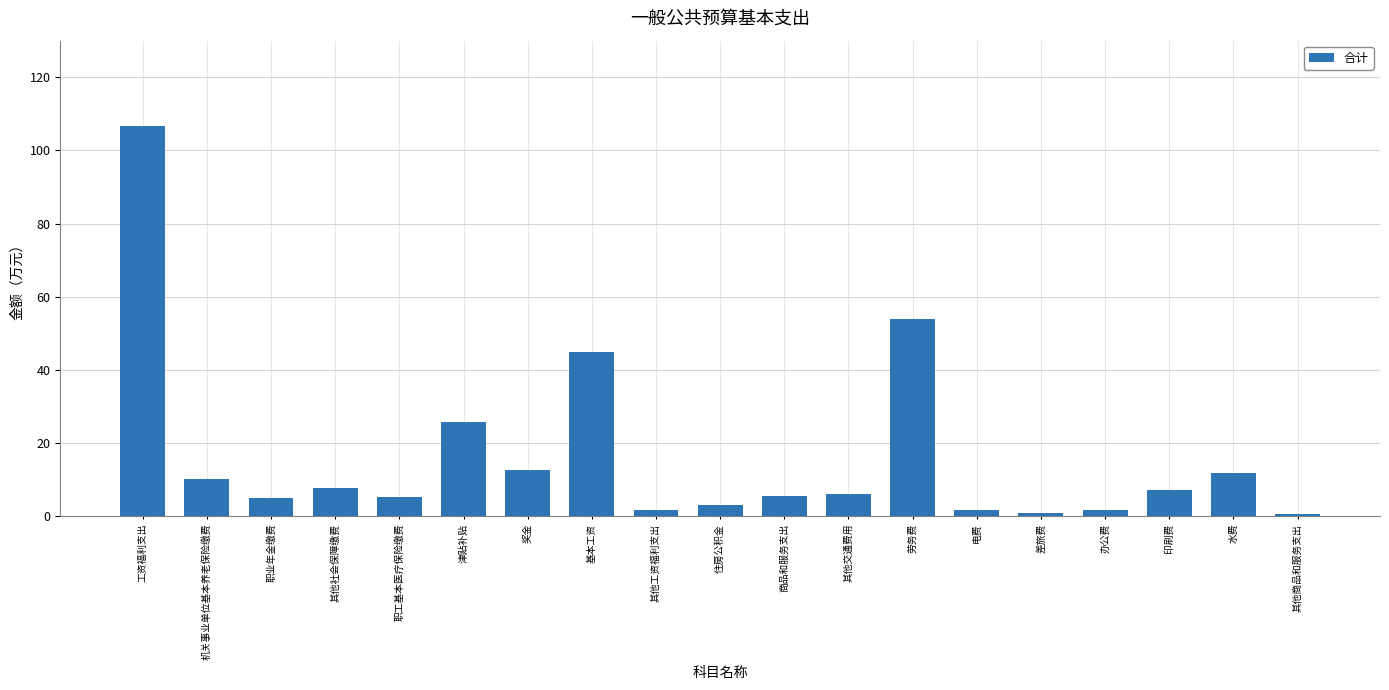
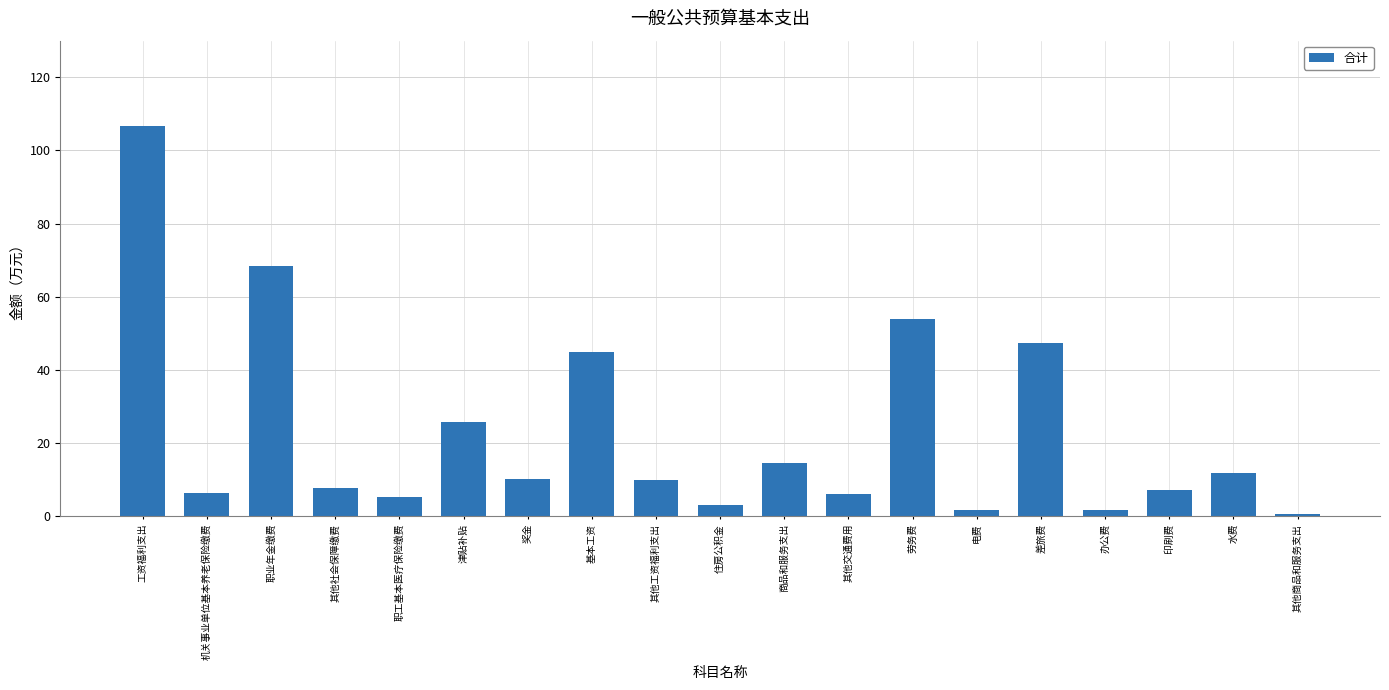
机关事业单位基本养老保险缴费: 10 -> 6
职业年金缴费: 5 -> 68
奖金: 13 -> 10
其他工资福利支出: 2 -> 10
商品和服务支出: 6 -> 15
差旅费: 1 -> 47
